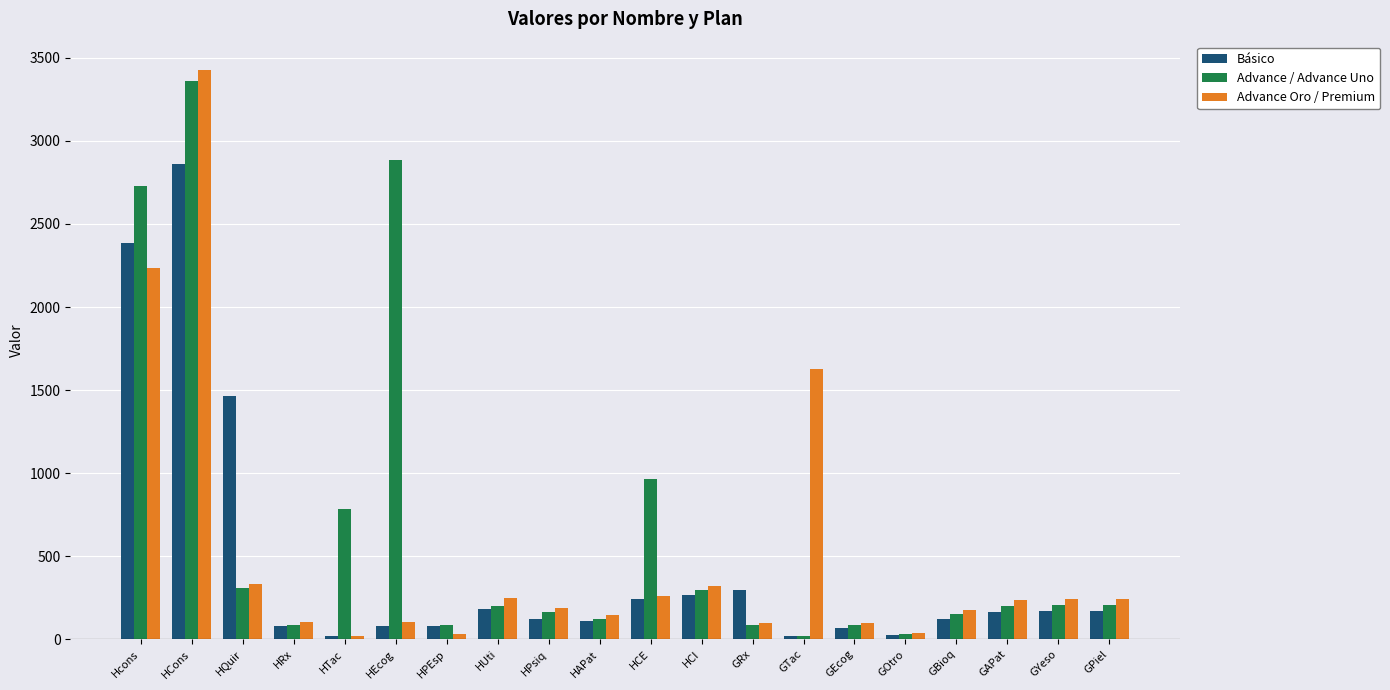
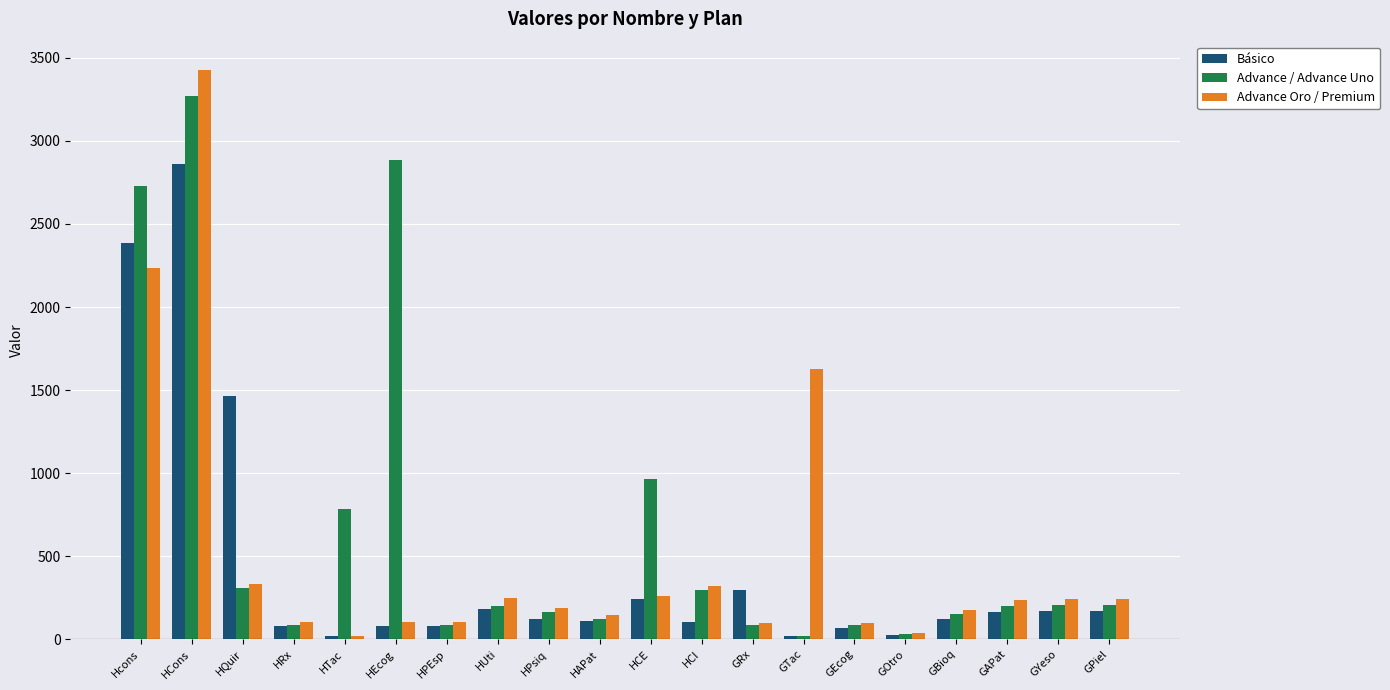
Advance / Advance Uno, HCons: 3360 -> 3270
Advance Oro / Premium, HPEsp: 30 -> 100
Básico, HCI: 270 -> 110
